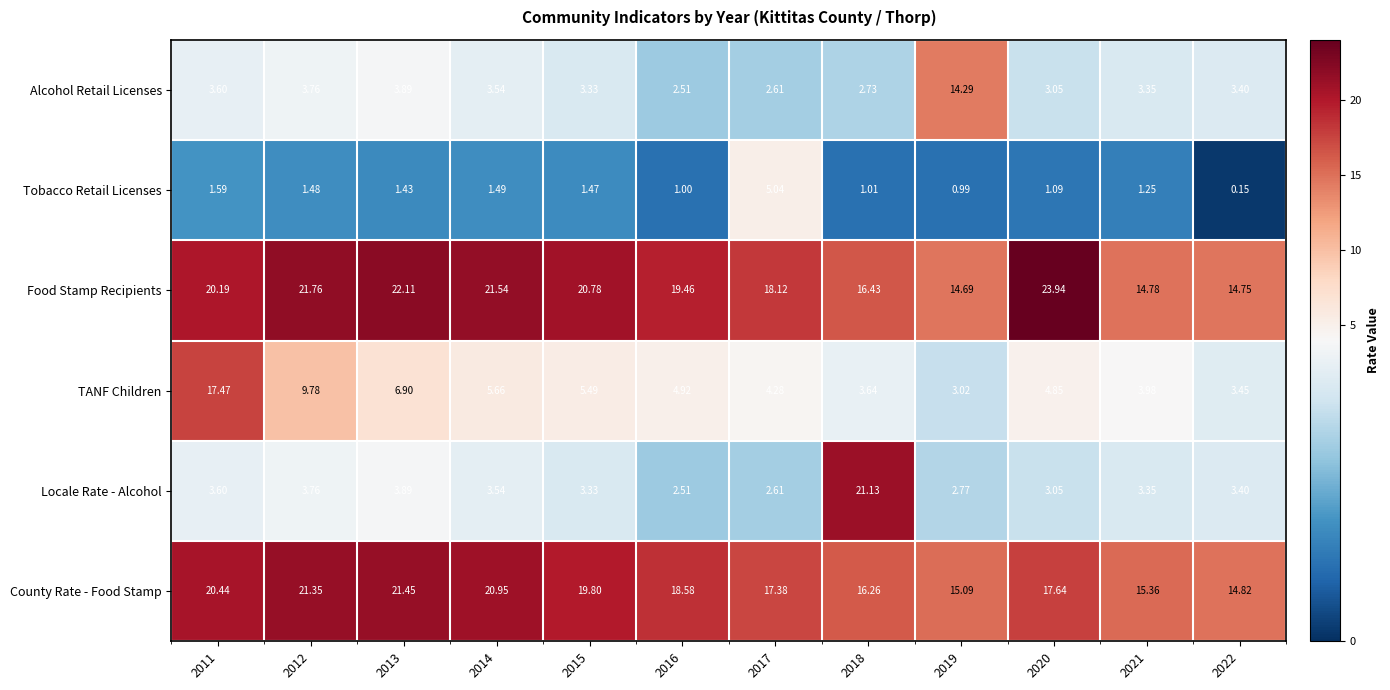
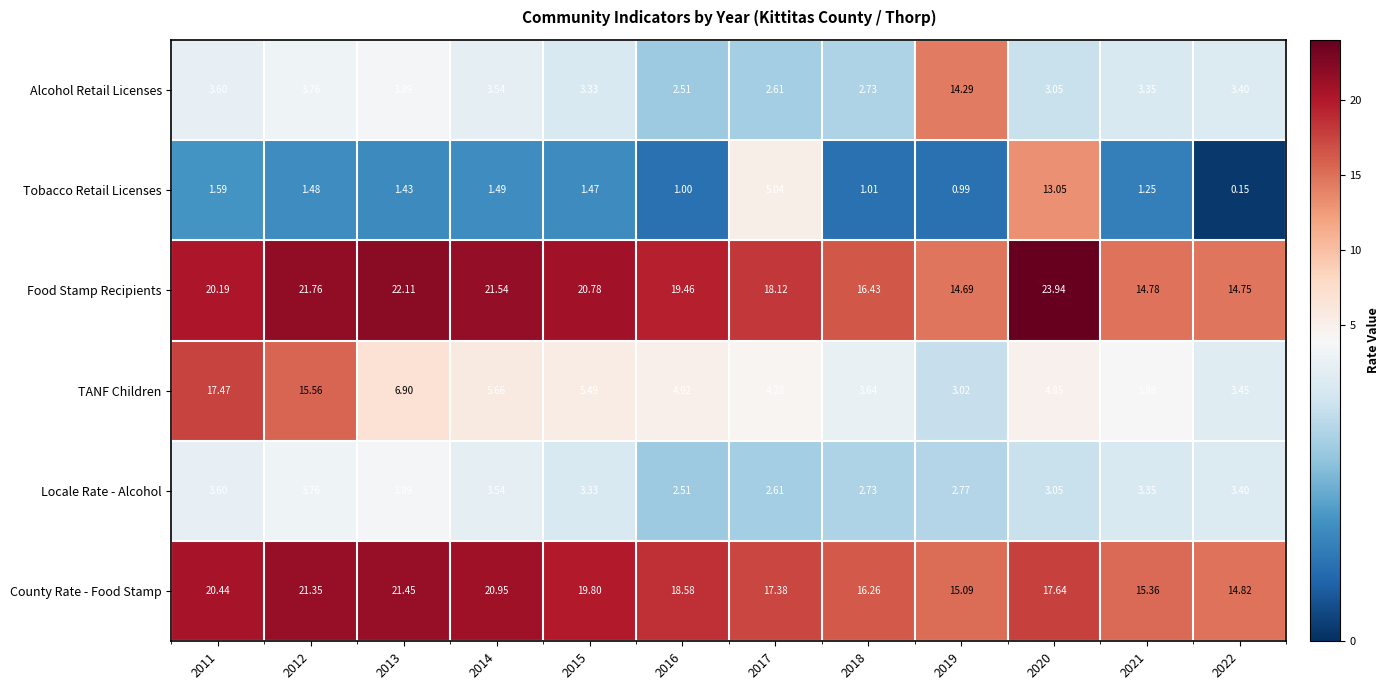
Tobacco Retail Licenses, 2020: 1.09 -> 13.05
TANF Children, 2012: 9.78 -> 15.56
Locale Rate - Alcohol, 2018: 21.13 -> 2.73
